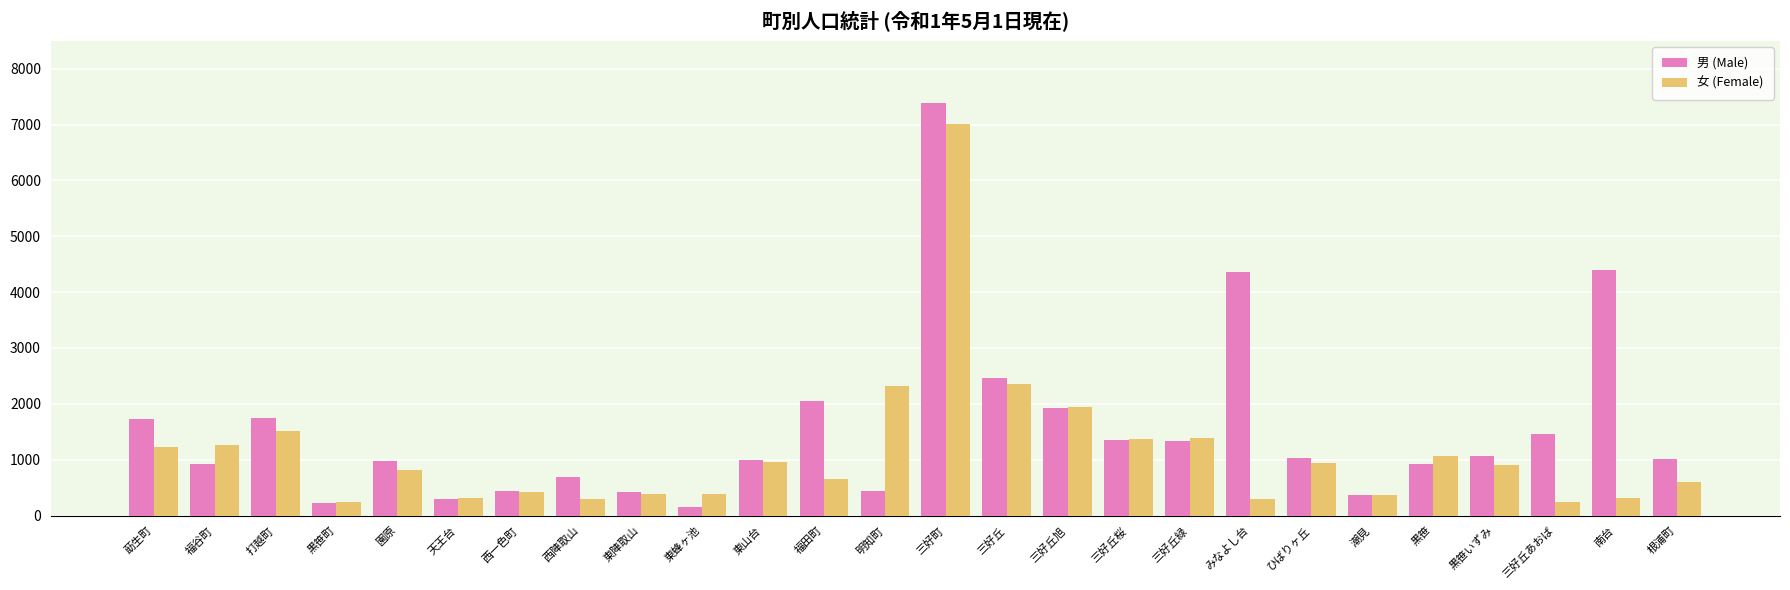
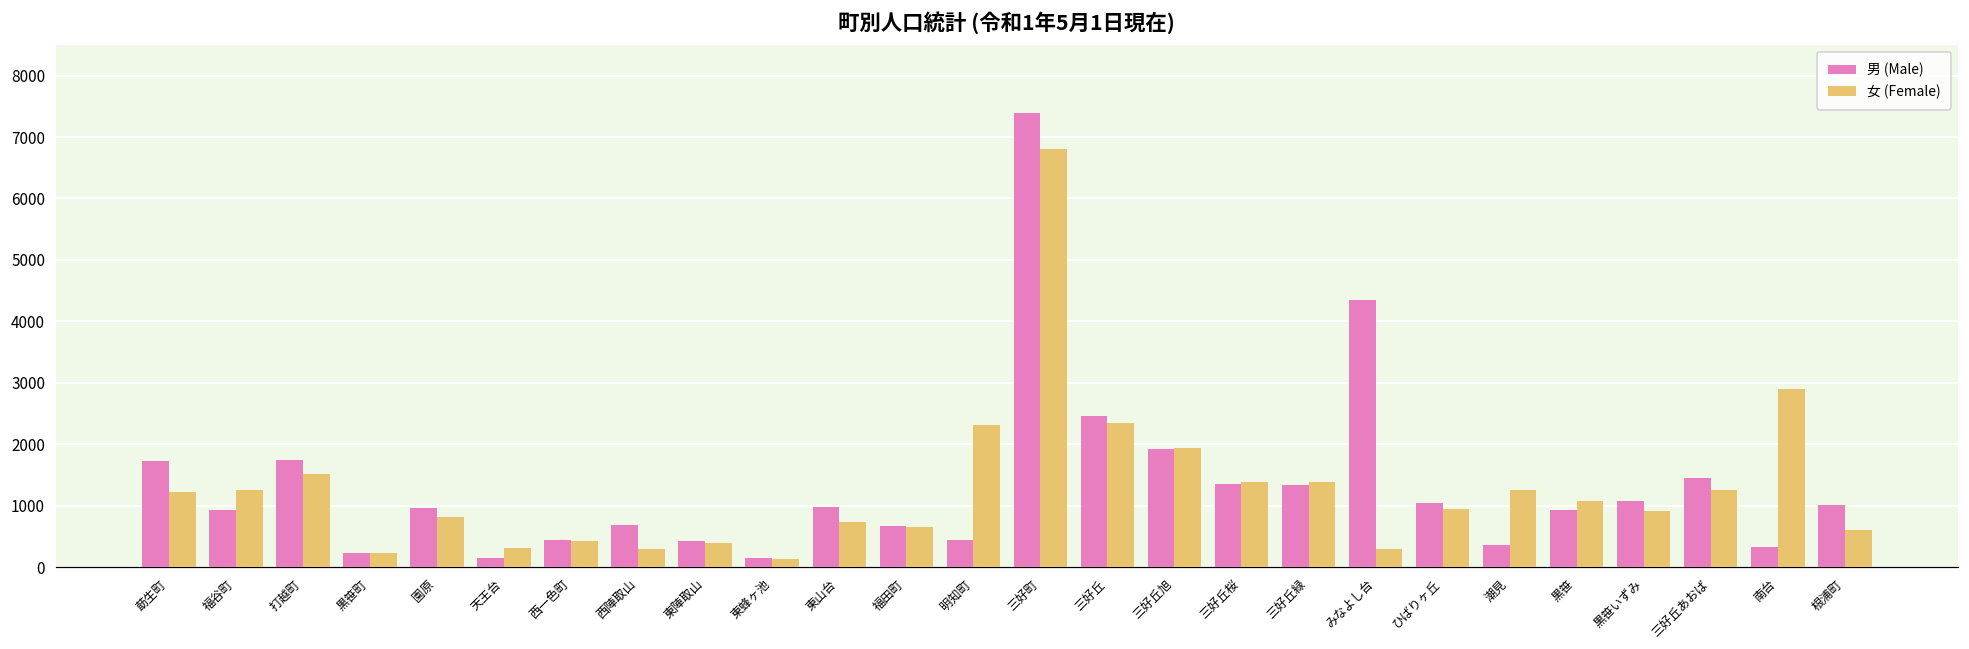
男 (Male), 天王台: 300 -> 100
女 (Female), 東蜂ヶ池: 400 -> 100
女 (Female), 東山台: 1000 -> 700
男 (Male), 福田町: 2000 -> 700
女 (Female), 三好町: 7000 -> 6800
女 (Female), 潮見: 400 -> 1300
女 (Female), 三好丘あおば: 200 -> 1300
男 (Male), 南台: 4400 -> 300
女 (Female), 南台: 300 -> 2900
